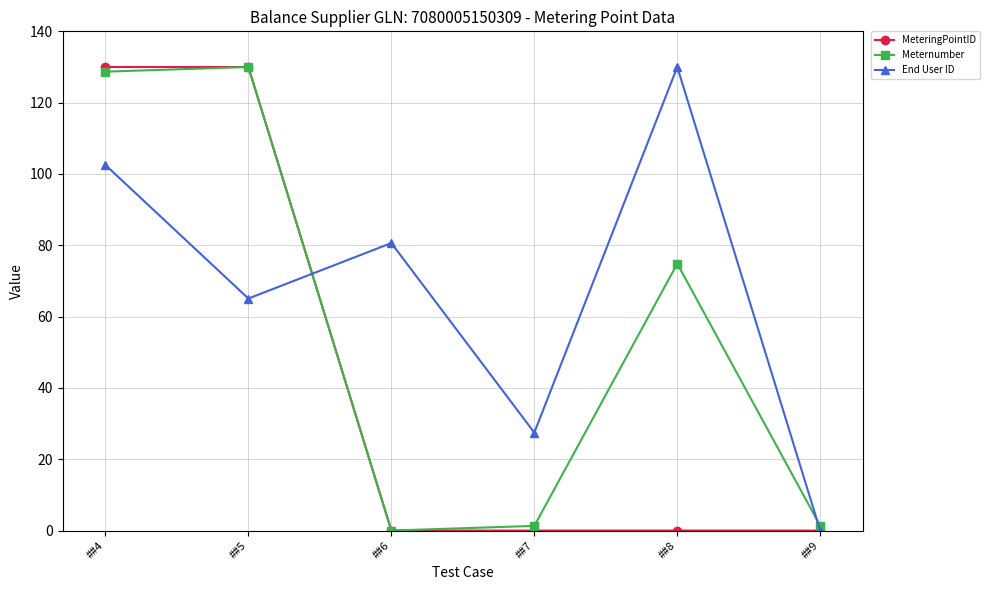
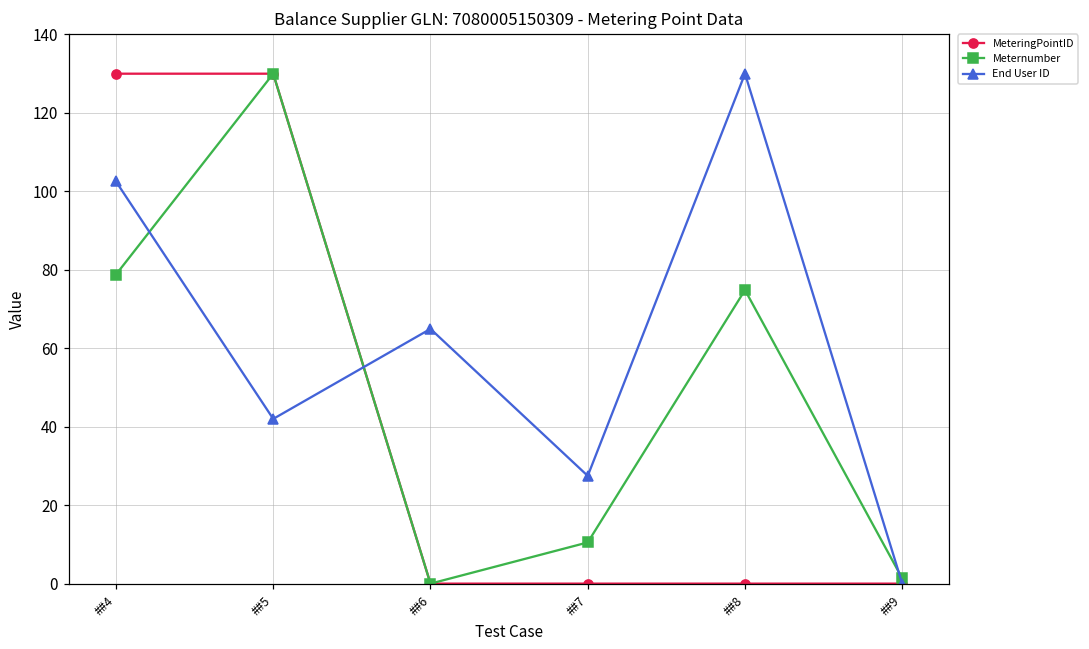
Meternumber, ##4: 129 -> 79
End User ID, ##5: 65 -> 42
End User ID, ##6: 81 -> 65
Meternumber, ##7: 1 -> 11
